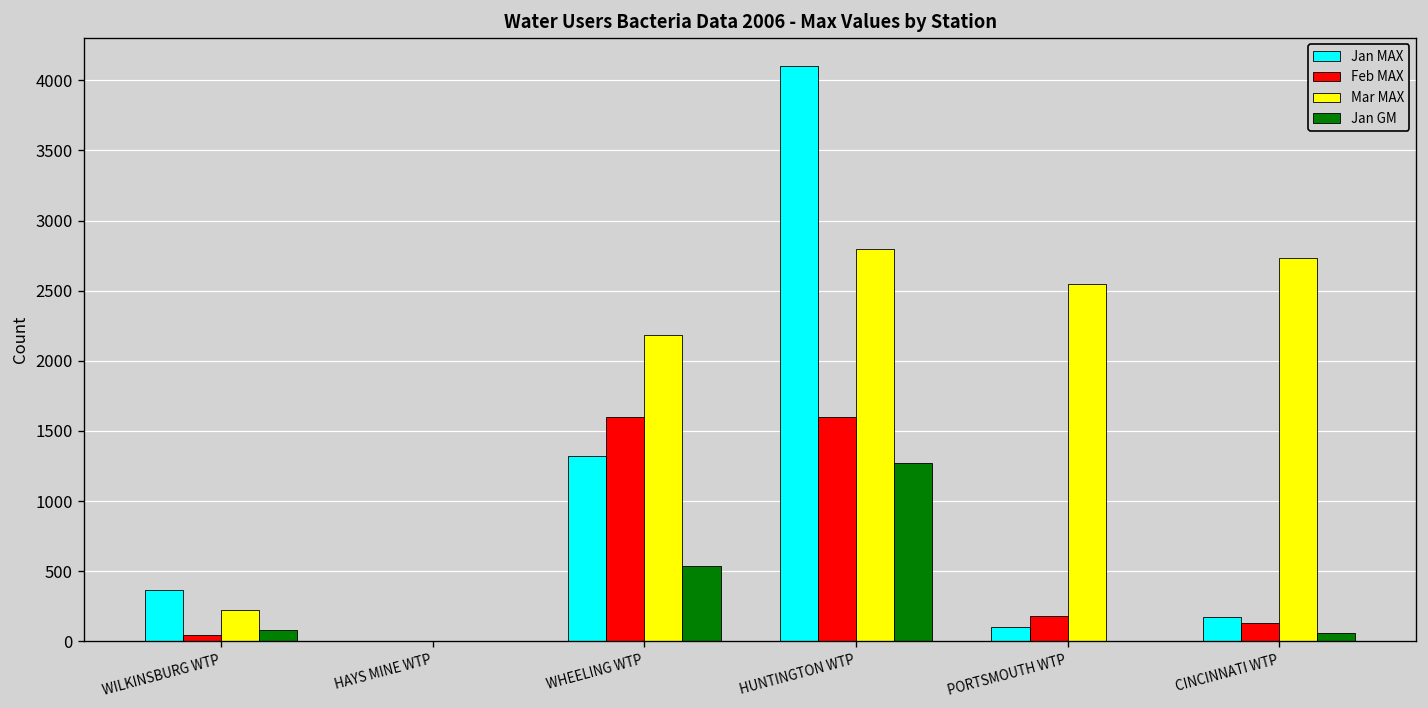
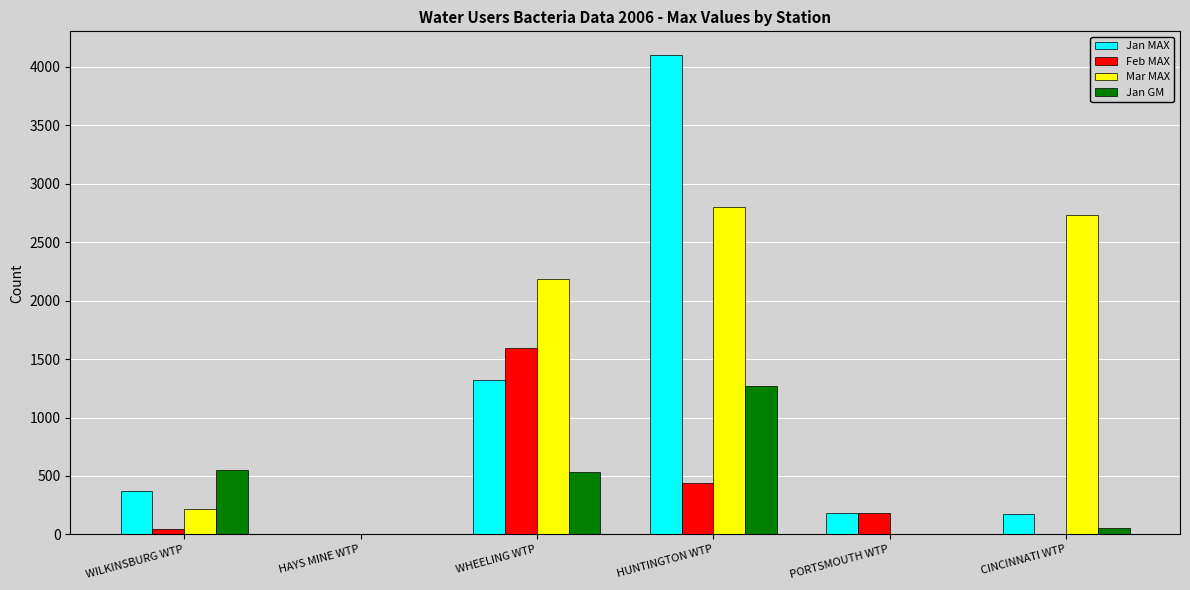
Jan GM, WILKINSBURG WTP: 80 -> 550
Feb MAX, HUNTINGTON WTP: 1600 -> 440
Jan MAX, PORTSMOUTH WTP: 100 -> 180
Mar MAX, PORTSMOUTH WTP: 2550 -> 0
Feb MAX, CINCINNATI WTP: 130 -> 10
